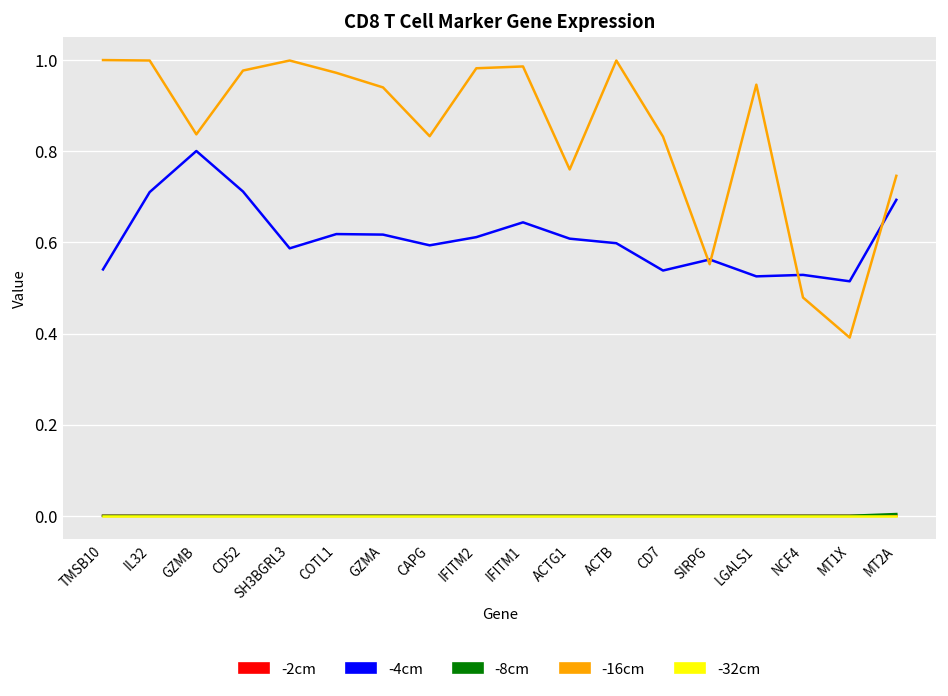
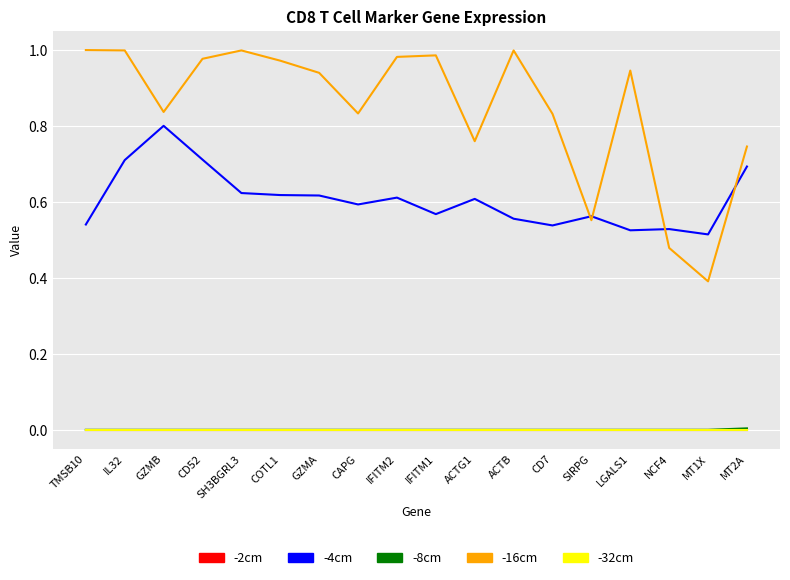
-4cm, SH3BGRL3: 0.59 -> 0.62
-4cm, IFITM1: 0.64 -> 0.57
-4cm, ACTB: 0.60 -> 0.56
